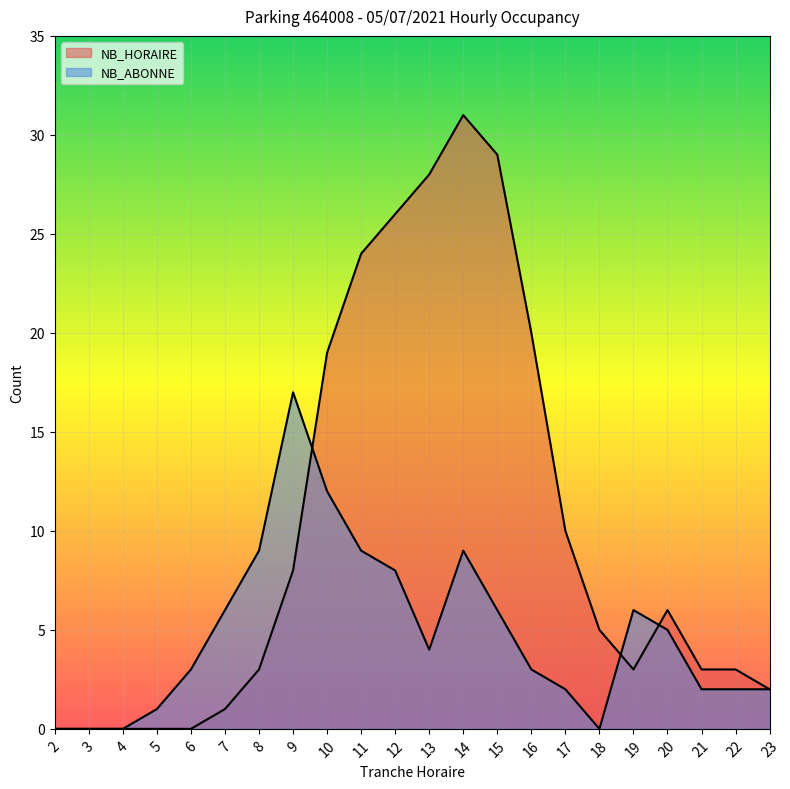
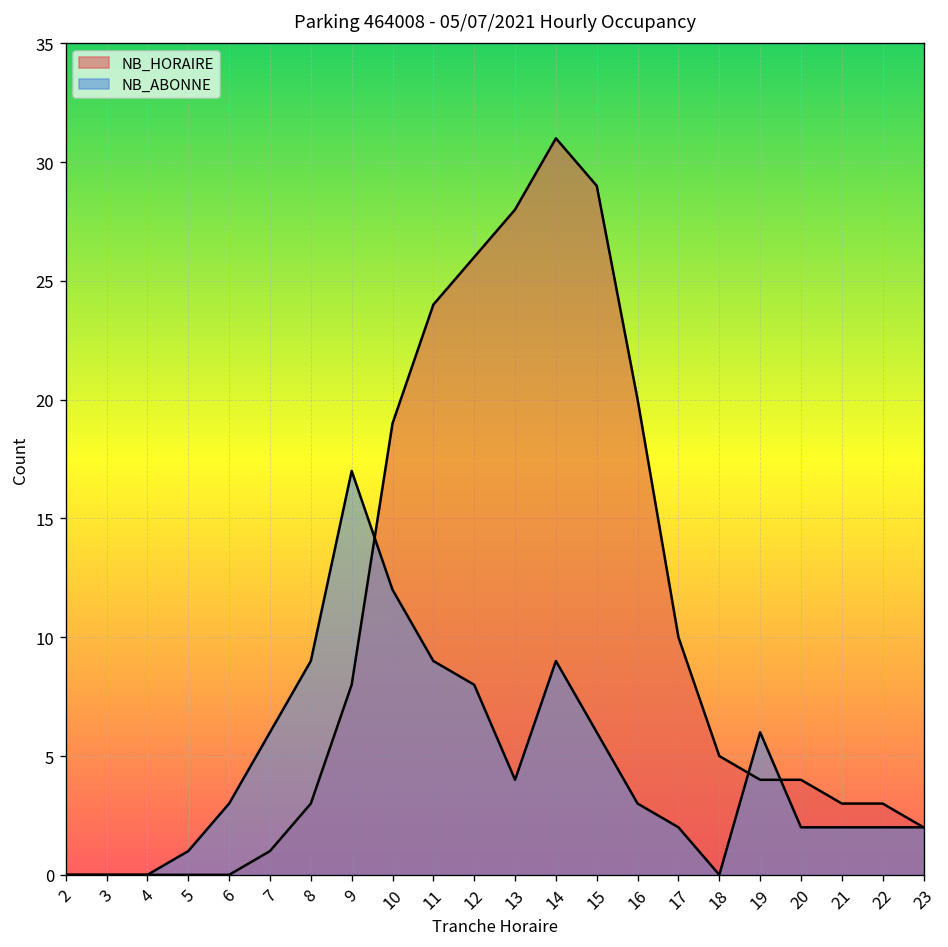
NB_HORAIRE, 19: 3 -> 4
NB_HORAIRE, 20: 6 -> 4
NB_ABONNE, 20: 5 -> 2
